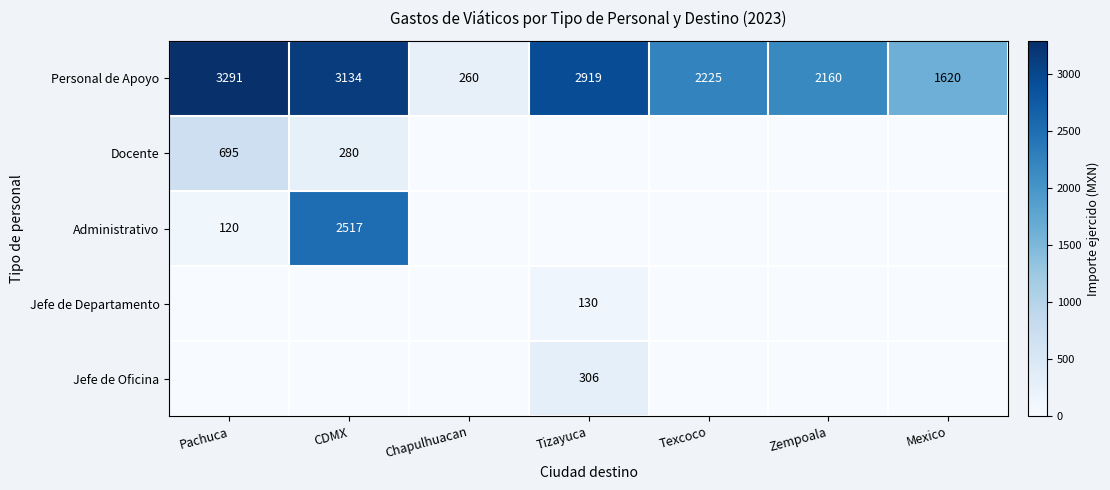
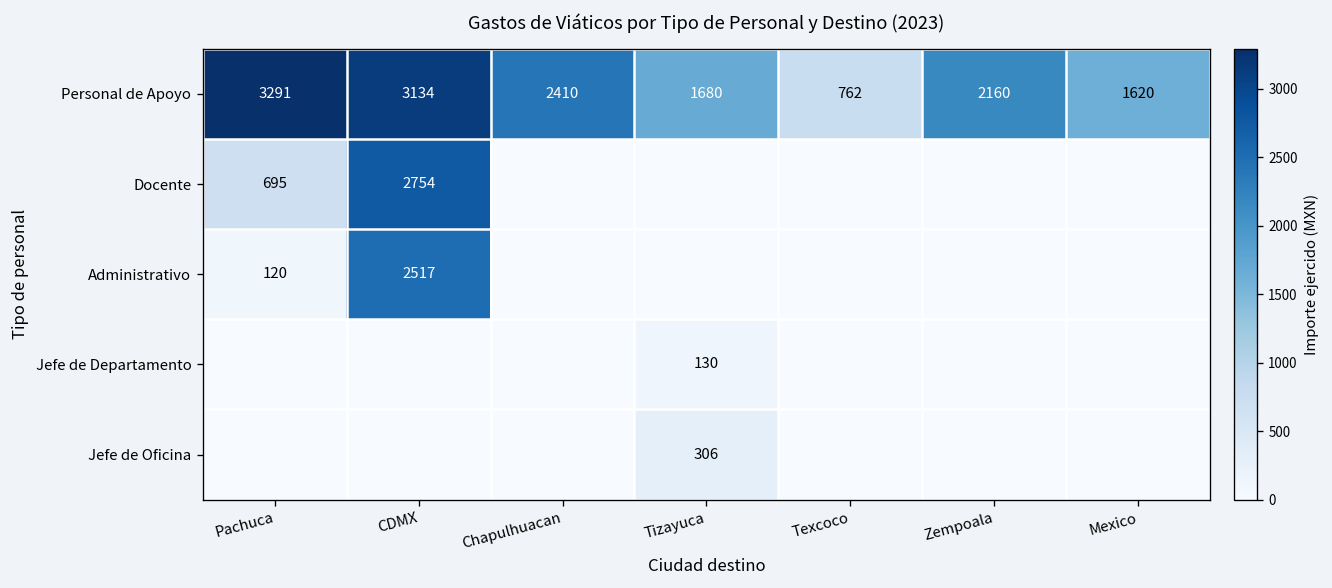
Personal de Apoyo, Chapulhuacan: 260 -> 2410
Personal de Apoyo, Tizayuca: 2919 -> 1680
Personal de Apoyo, Texcoco: 2225 -> 762
Docente, CDMX: 280 -> 2754
